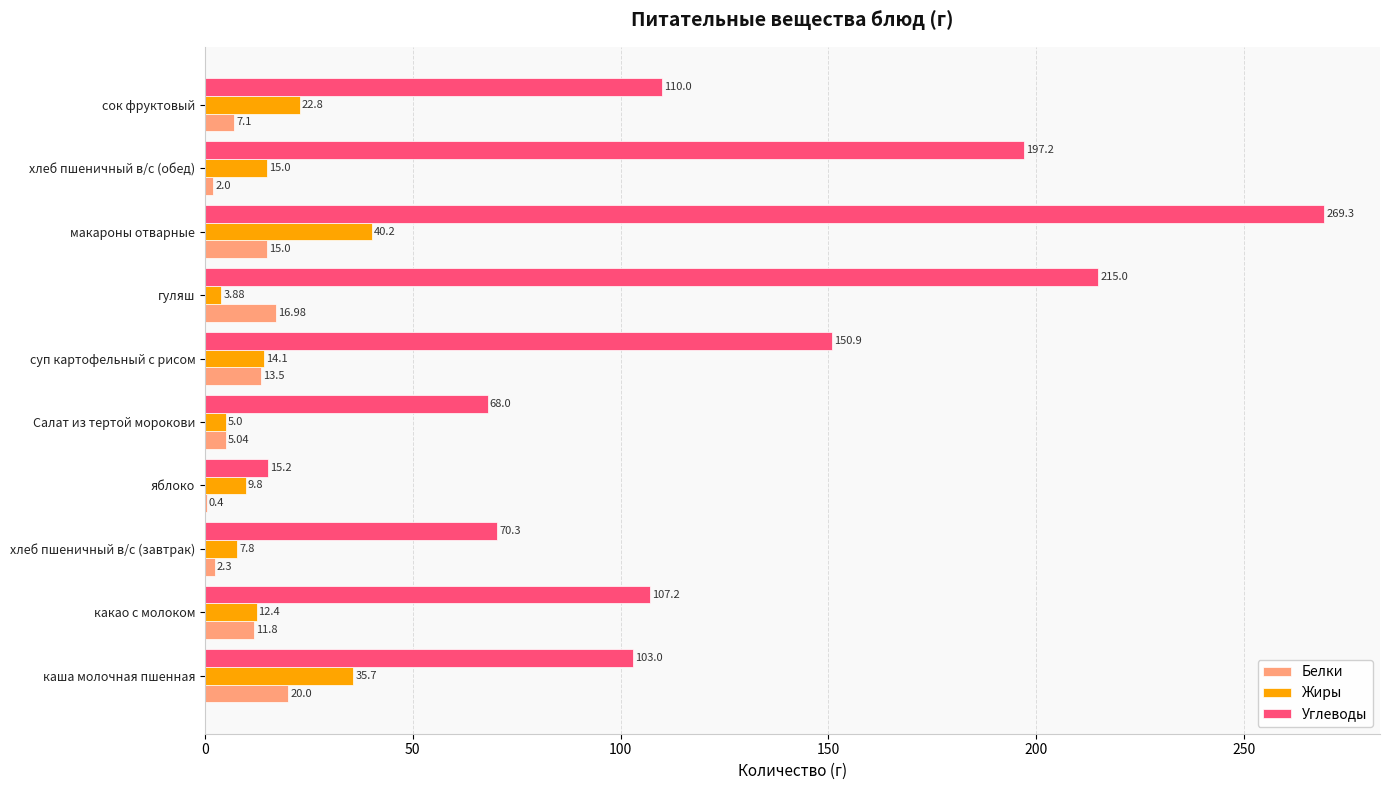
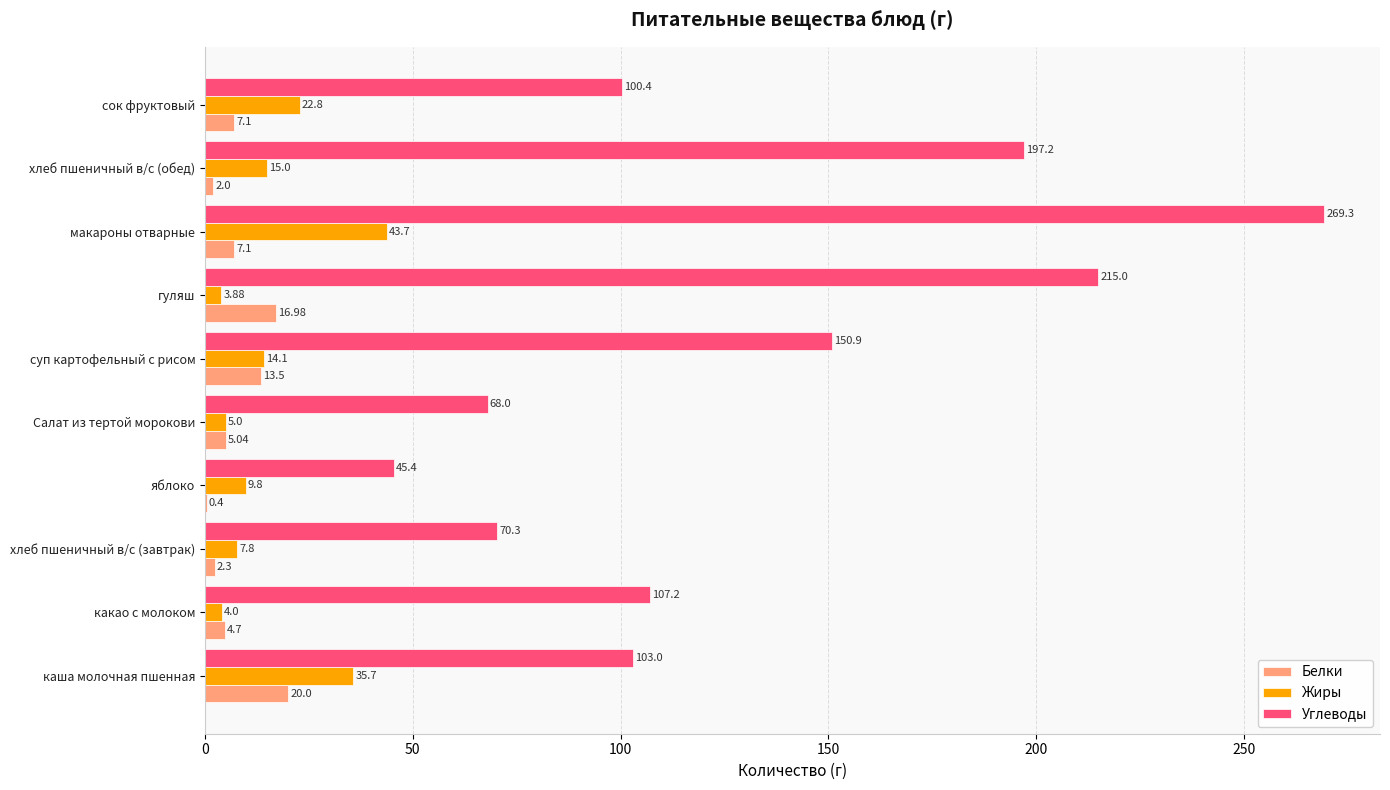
Углеводы, сок фруктовый: 110.0 -> 100.4
Жиры, макароны отварные: 40.2 -> 43.7
Белки, макароны отварные: 15.0 -> 7.1
Углеводы, яблоко: 15.2 -> 45.4
Жиры, какао с молоком: 12.4 -> 4.0
Белки, какао с молоком: 11.8 -> 4.7
